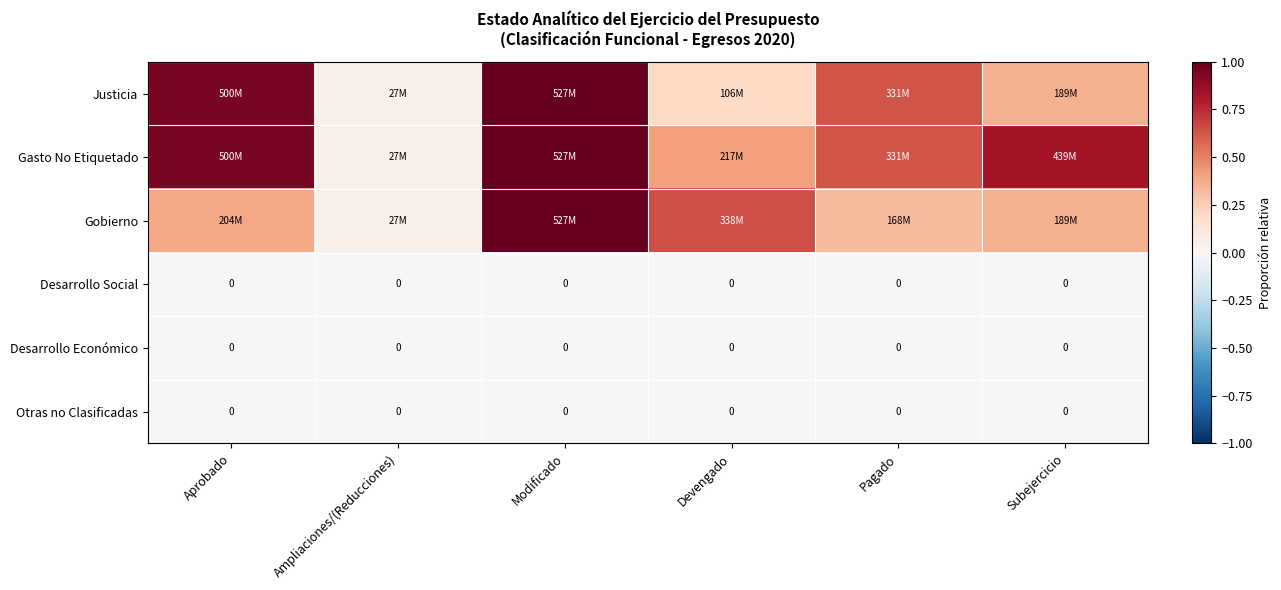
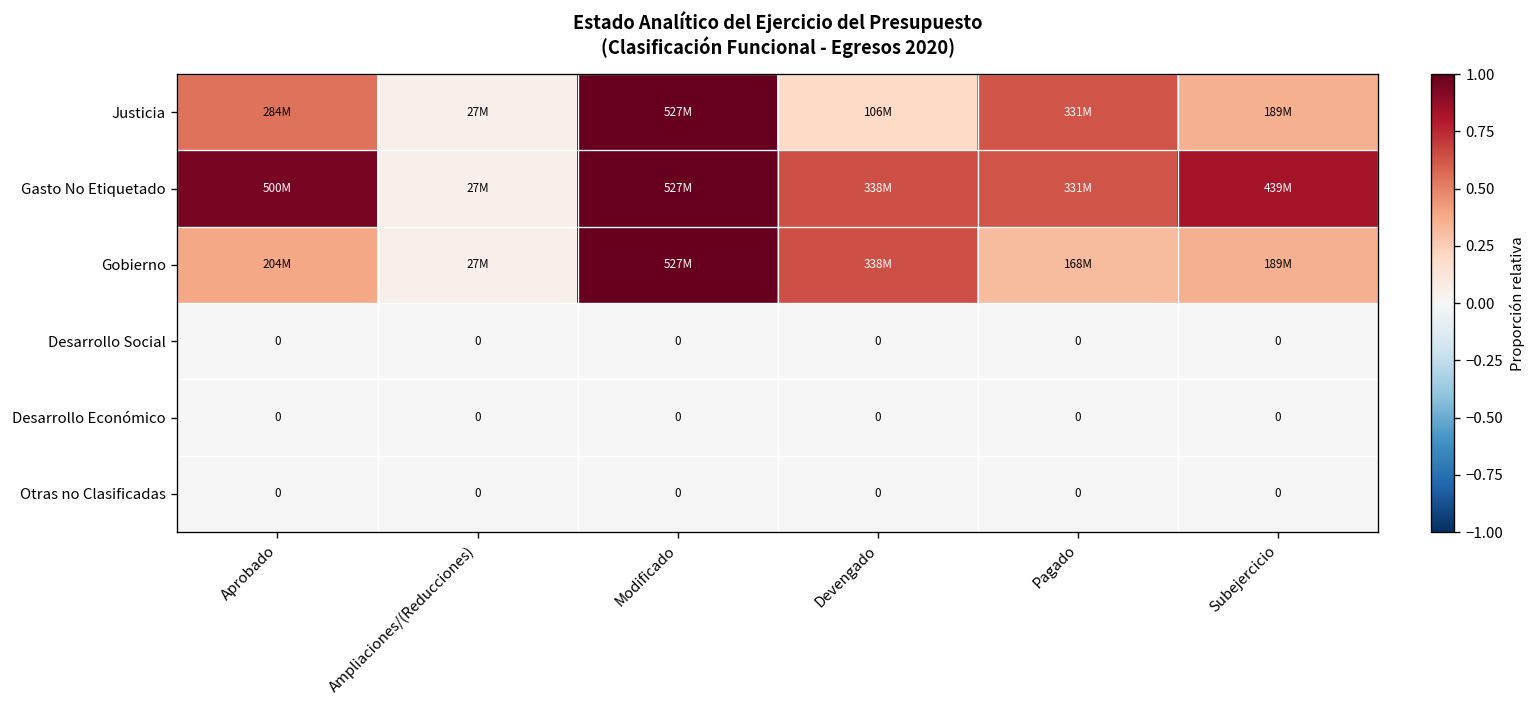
Justicia, Aprobado: 500M -> 284M
Gasto No Etiquetado, Devengado: 217M -> 338M
